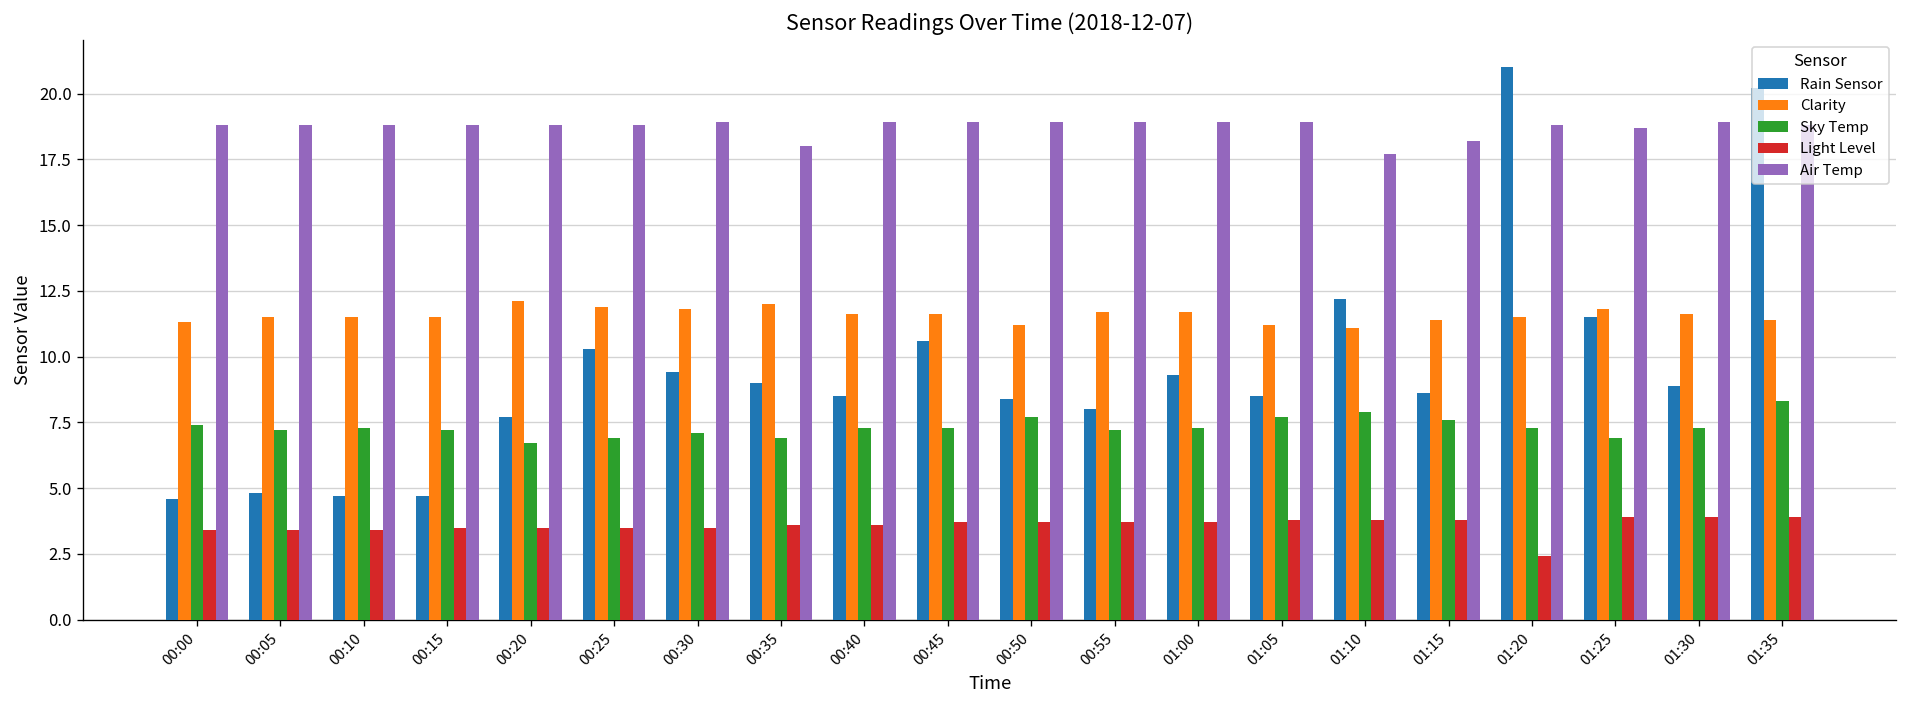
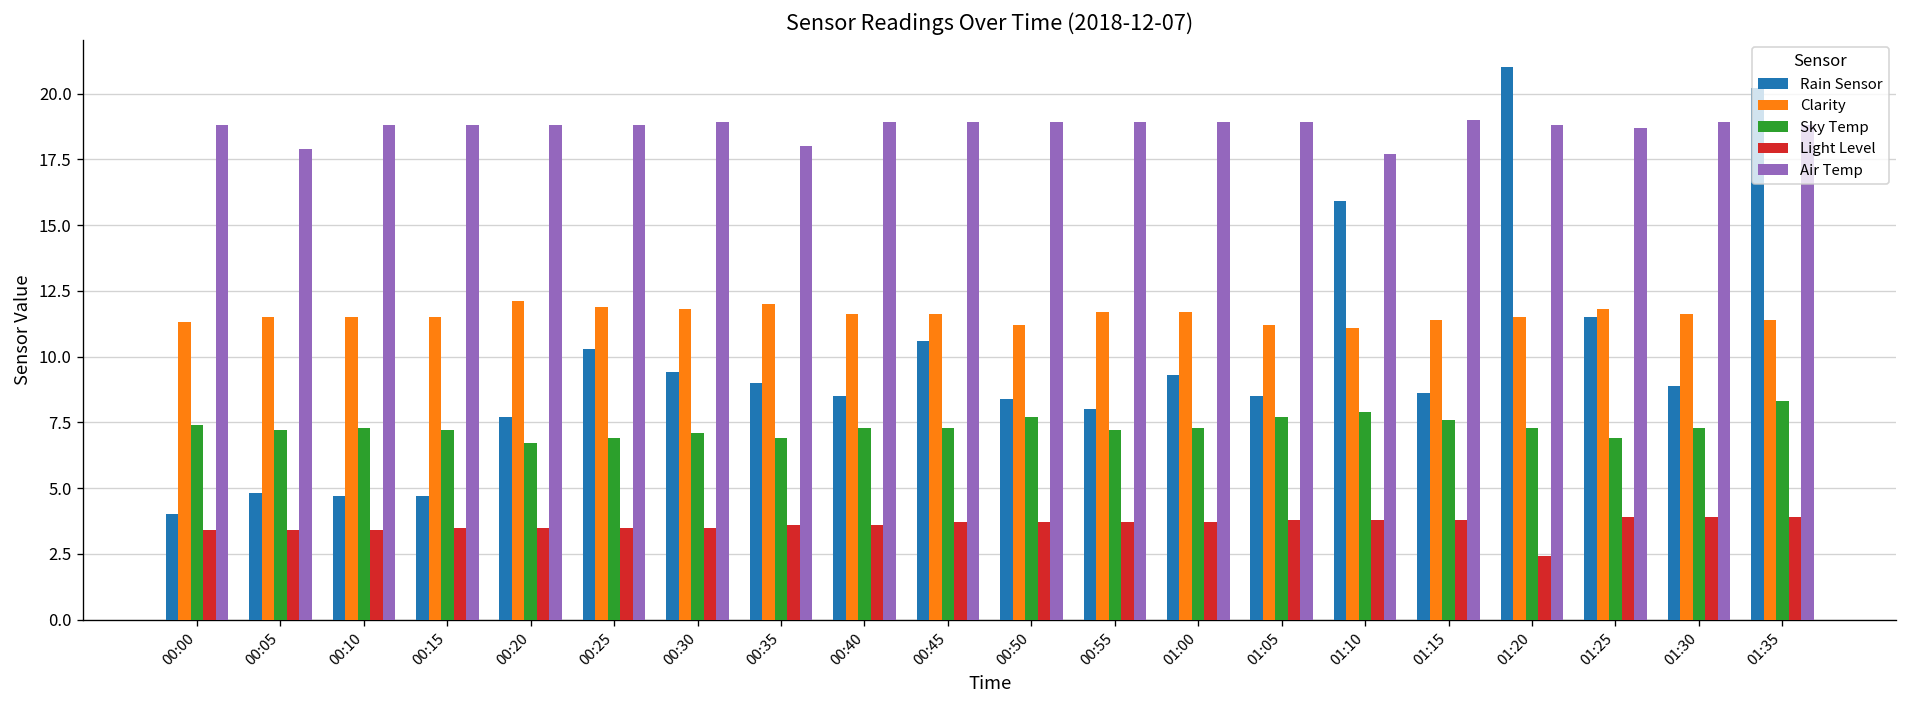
Rain Sensor, 00:00: 4.6 -> 4.0
Air Temp, 00:05: 18.8 -> 17.9
Rain Sensor, 01:10: 12.2 -> 15.9
Air Temp, 01:15: 18.2 -> 19.0
